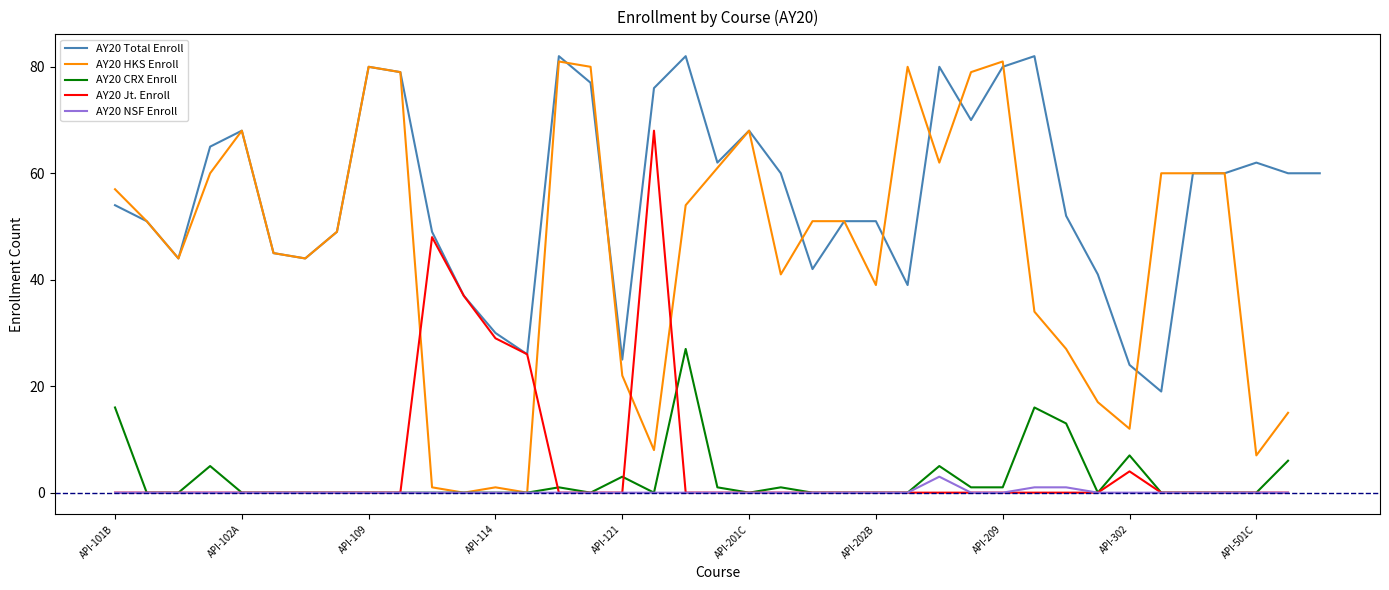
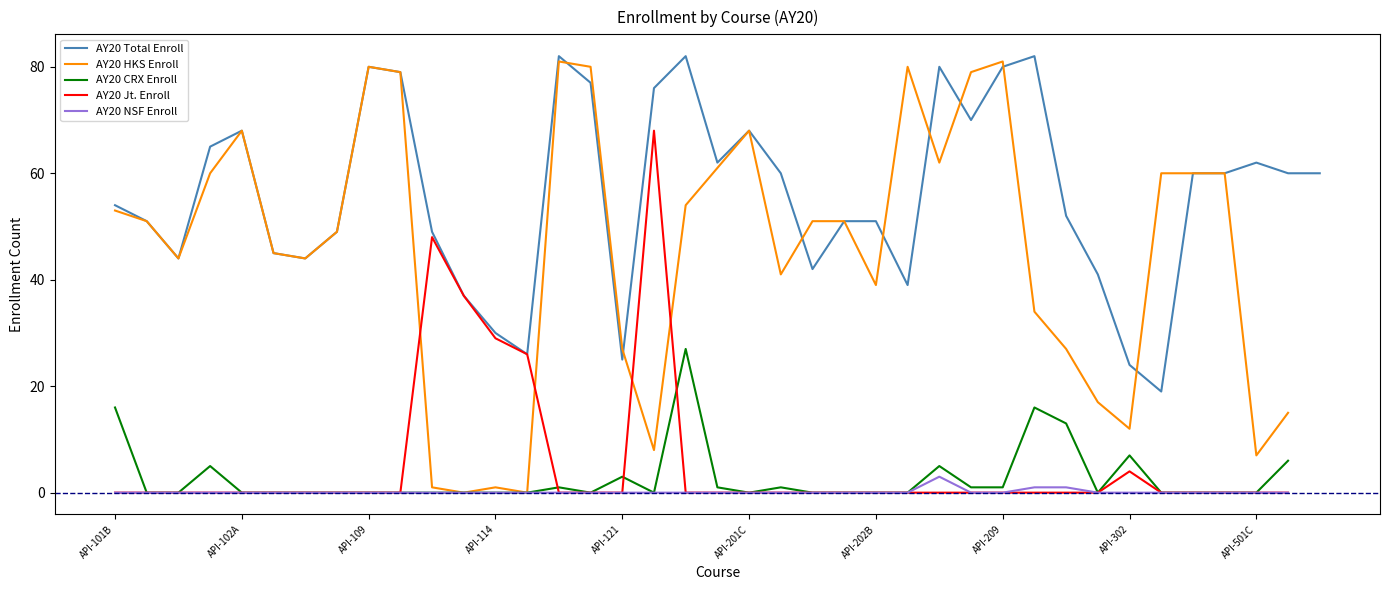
AY20 HKS Enroll, API-101B: 57 -> 53
AY20 HKS Enroll, API-121: 22 -> 27
